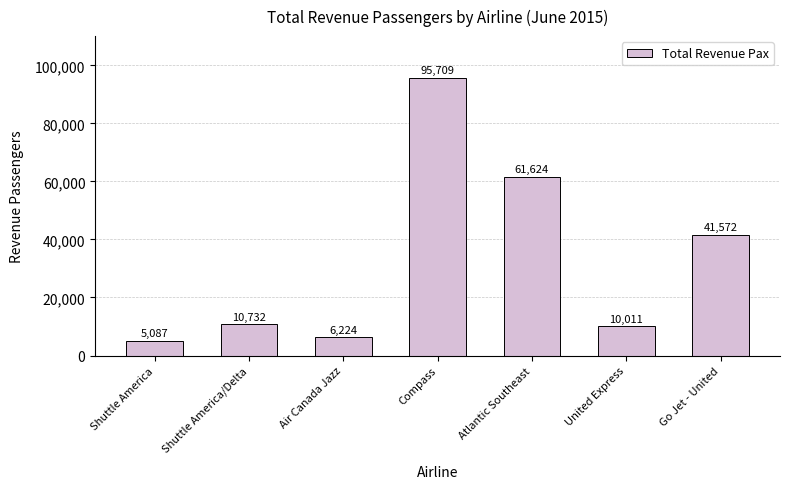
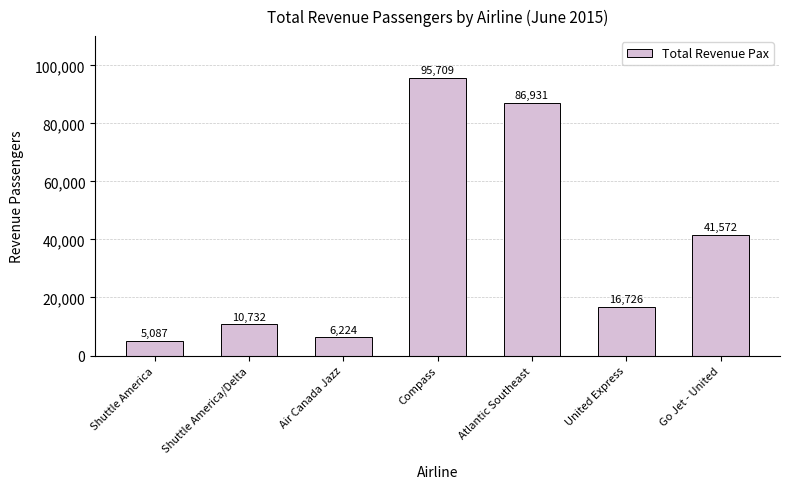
Atlantic Southeast: 61,624 -> 86,931
United Express: 10,011 -> 16,726
